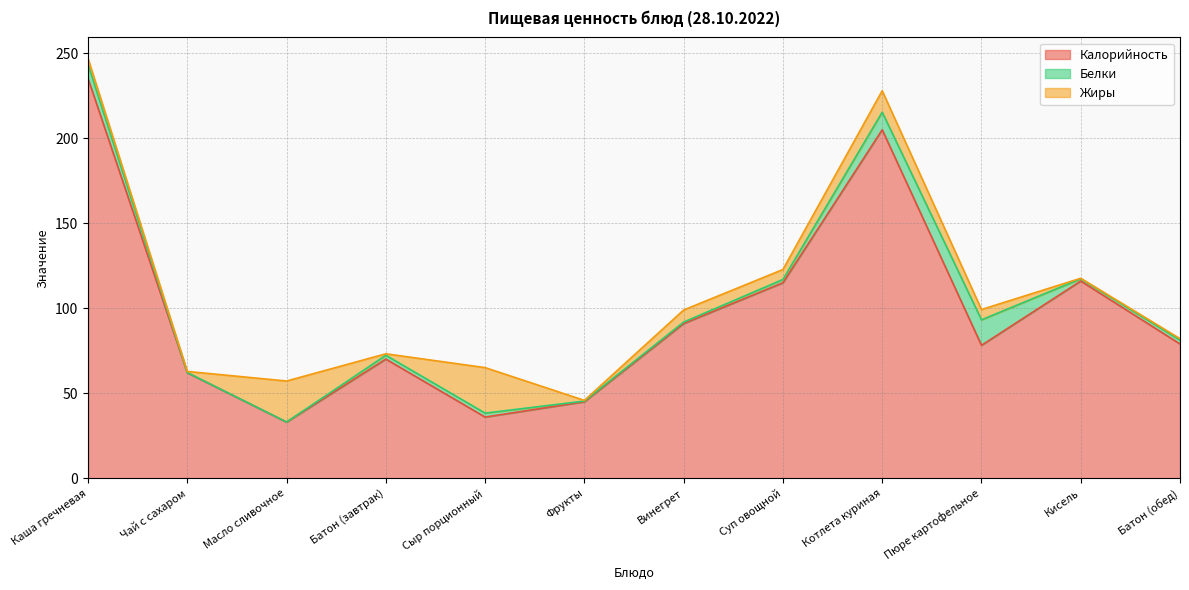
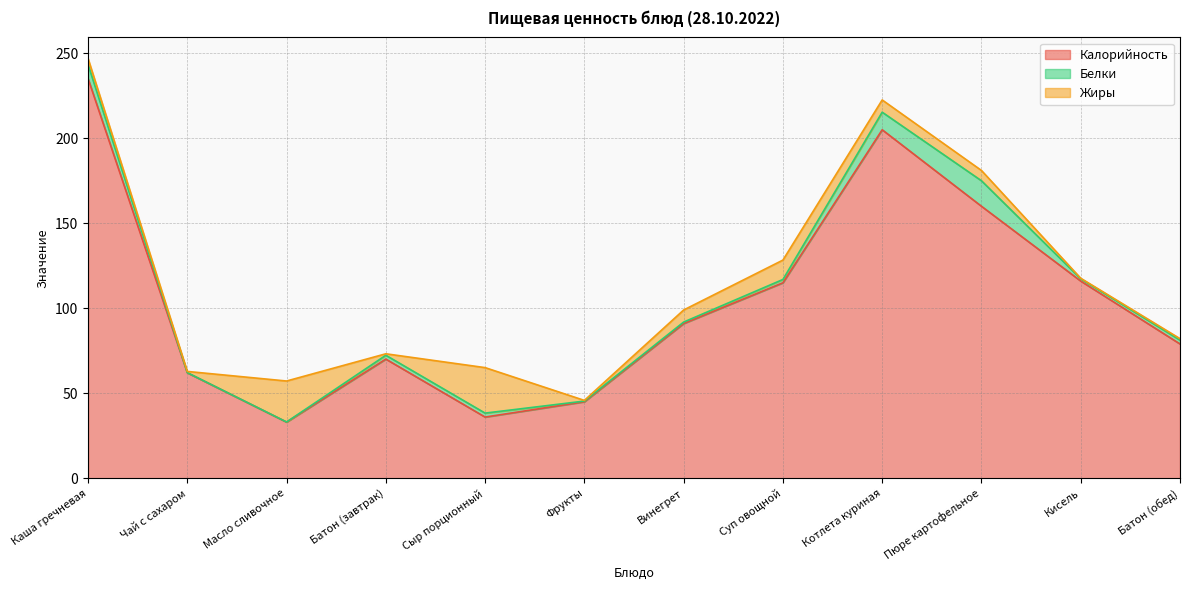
Жиры, Суп овощной: 6 -> 11
Жиры, Котлета куриная: 13 -> 7
Калорийность, Пюре картофельное: 78 -> 160
